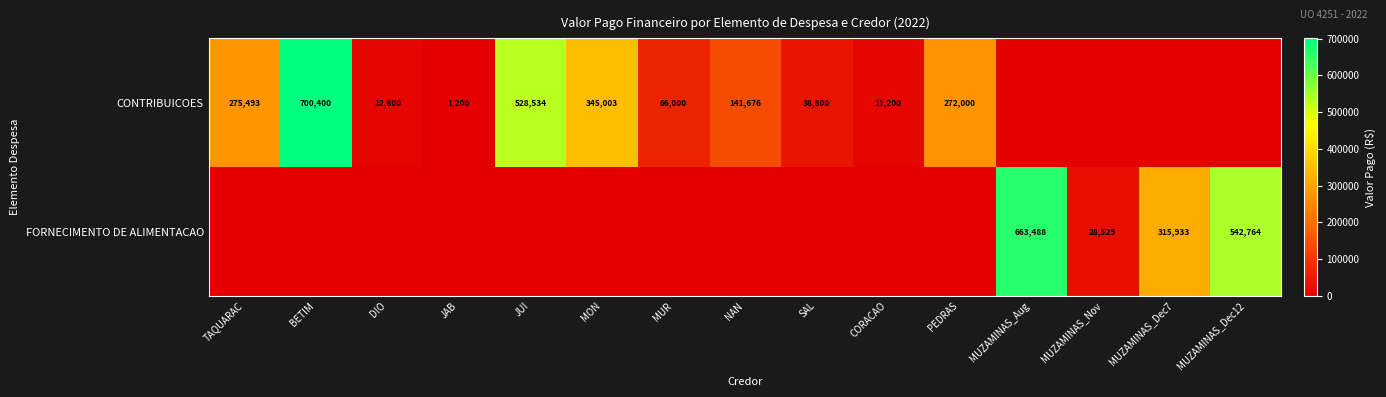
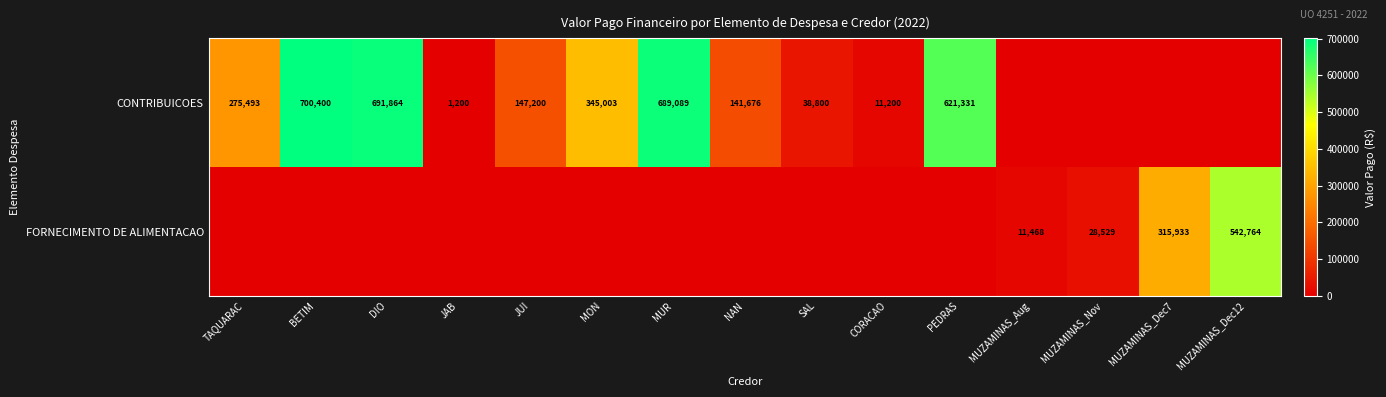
CONTRIBUICOES, DIO: 12,800 -> 691,864
CONTRIBUICOES, JUI: 528,534 -> 147,200
CONTRIBUICOES, MUR: 66,000 -> 689,089
CONTRIBUICOES, PEDRAS: 272,000 -> 621,331
FORNECIMENTO DE ALIMENTACAO, MUZAMINAS_Aug: 663,488 -> 11,468
